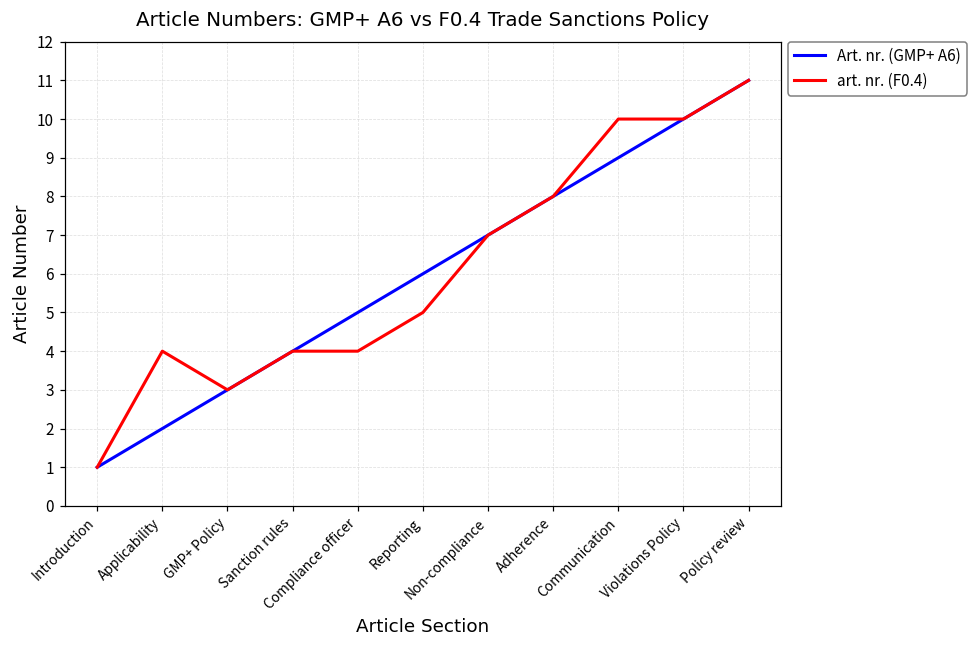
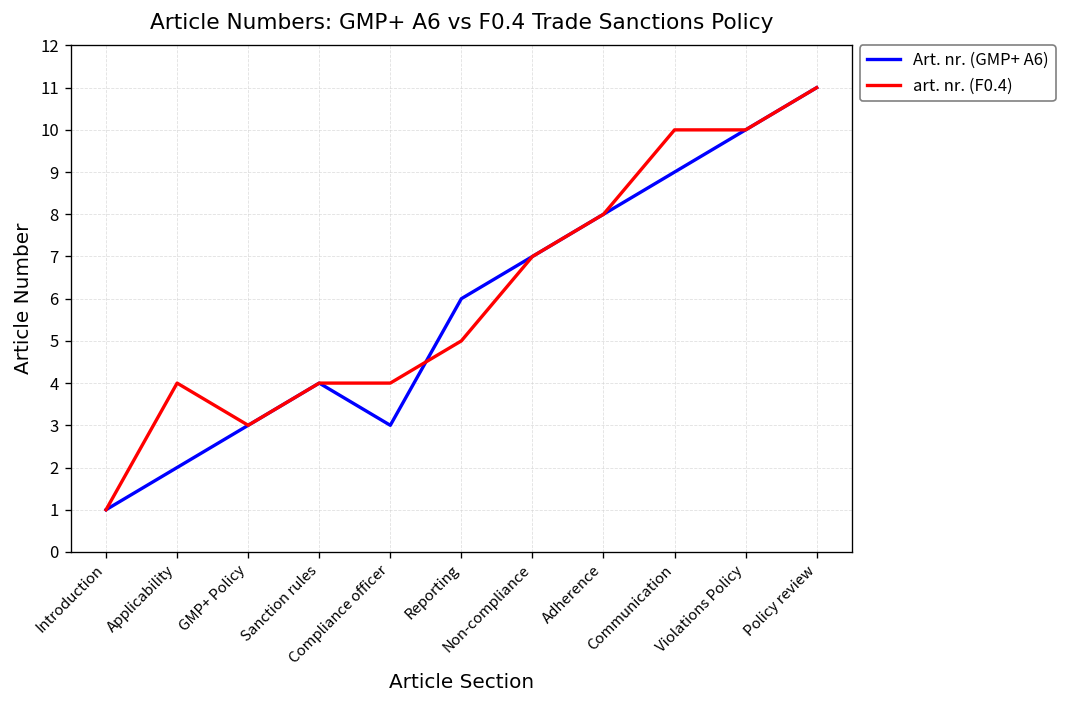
Art. nr. (GMP+ A6), Compliance officer: 5 -> 3
